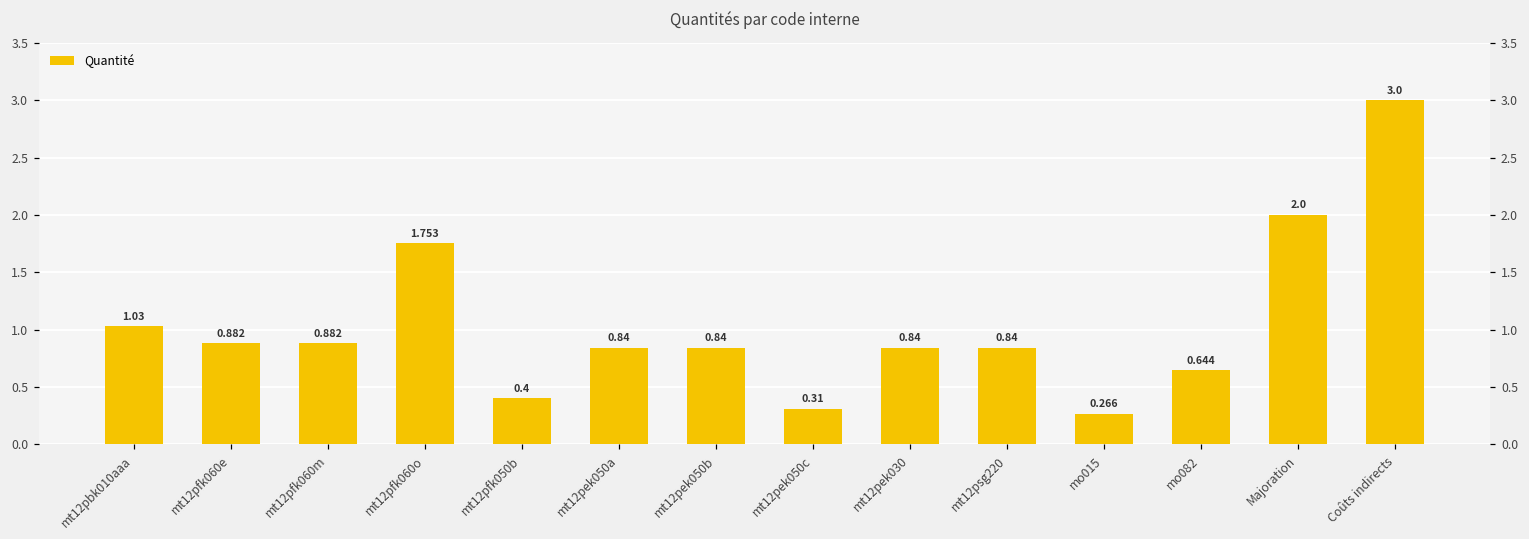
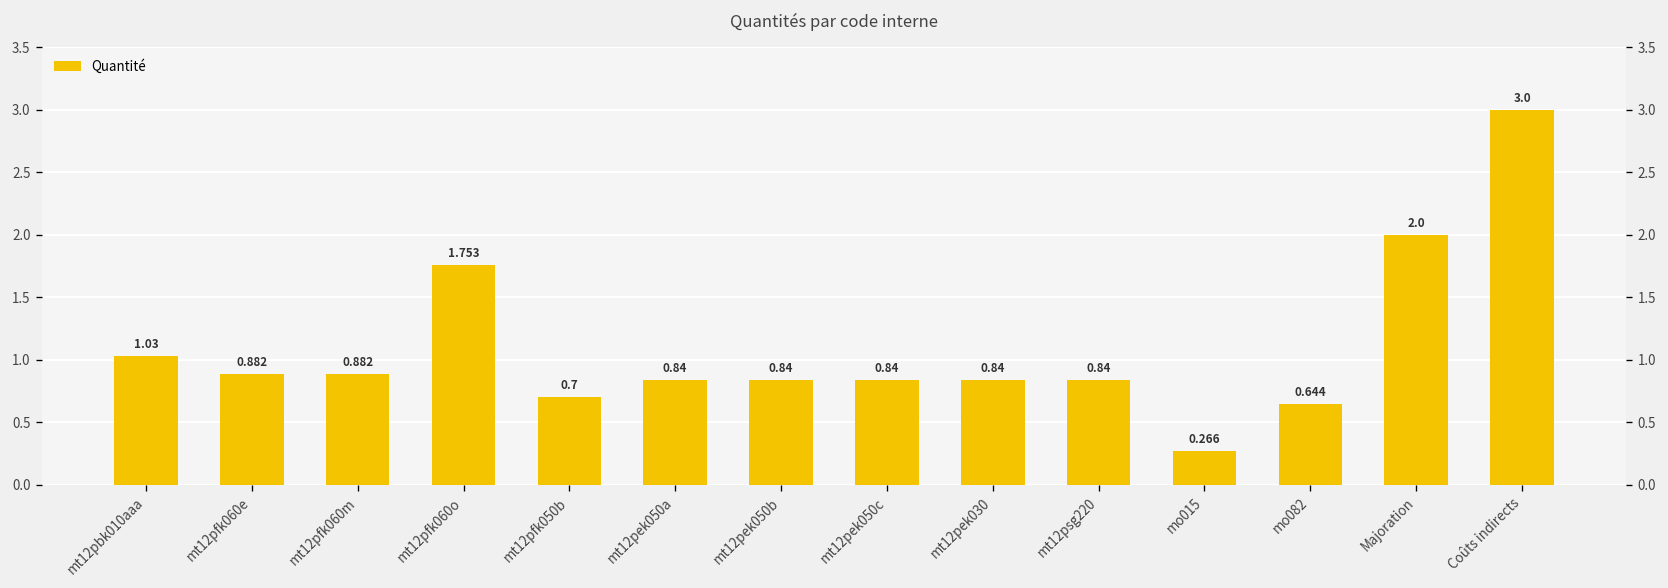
mt12pfk050b: 0.4 -> 0.7
mt12pek050c: 0.31 -> 0.84
